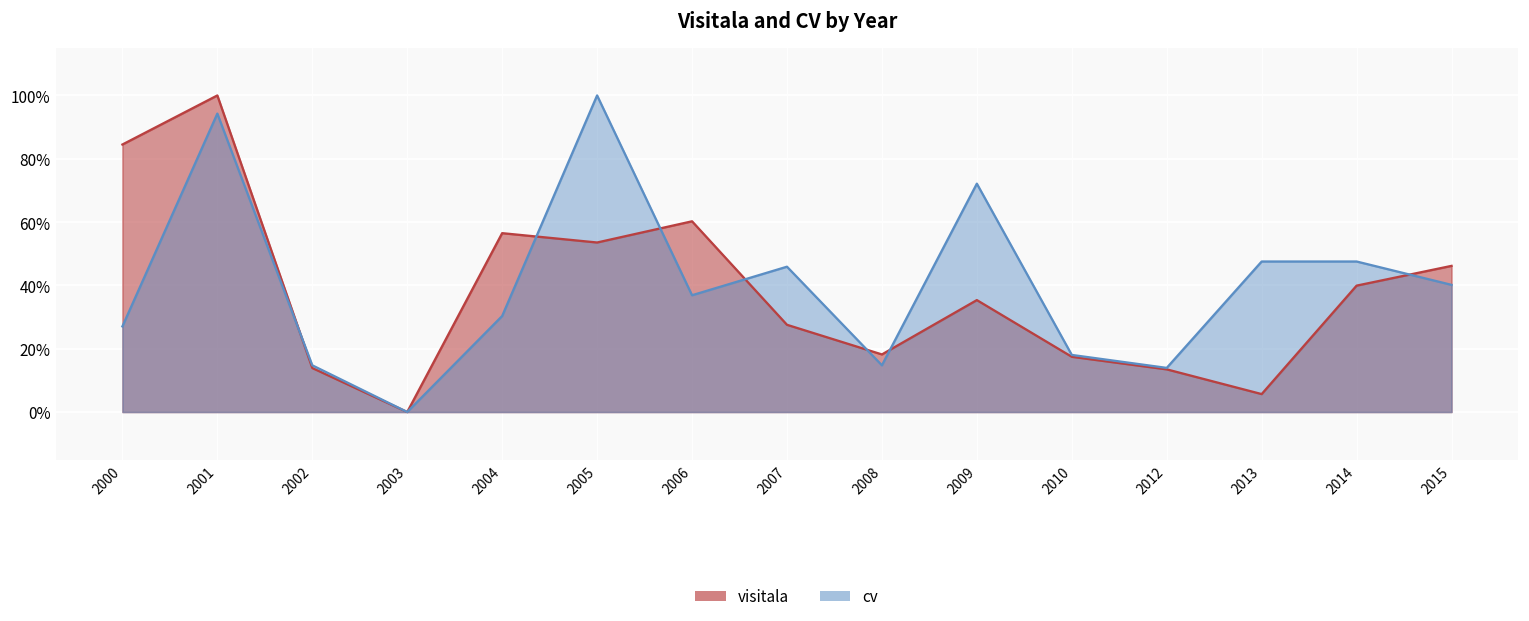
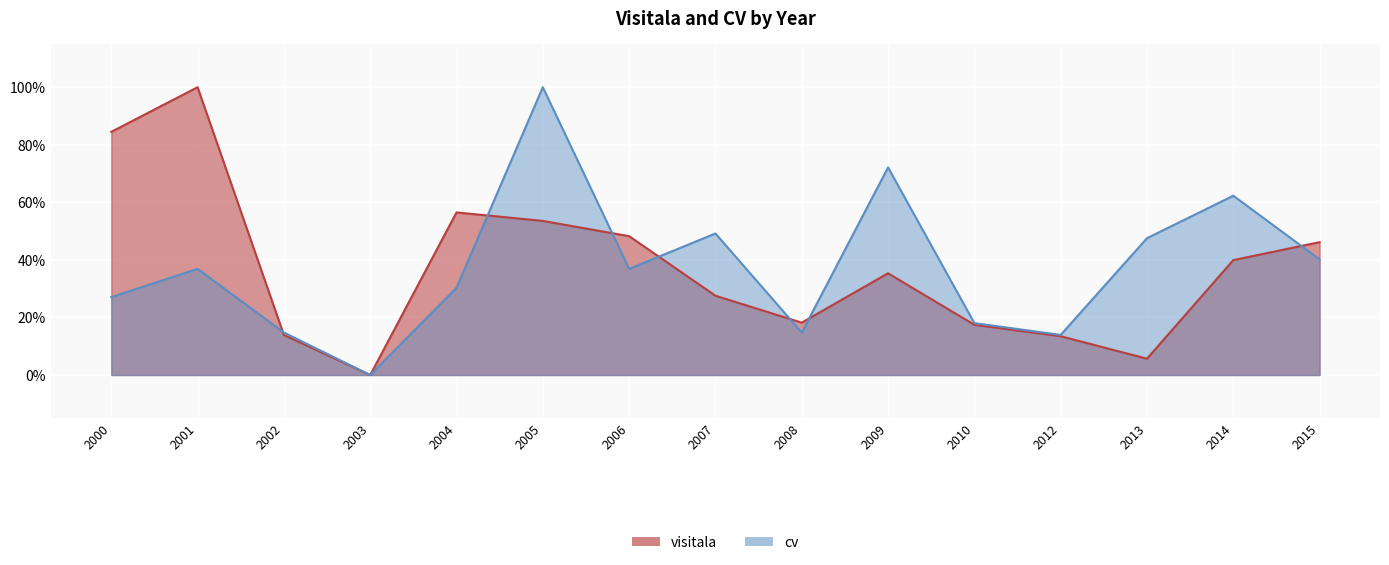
cv, 2001: 94% -> 37%
visitala, 2006: 60% -> 48%
cv, 2007: 46% -> 49%
cv, 2014: 48% -> 62%
